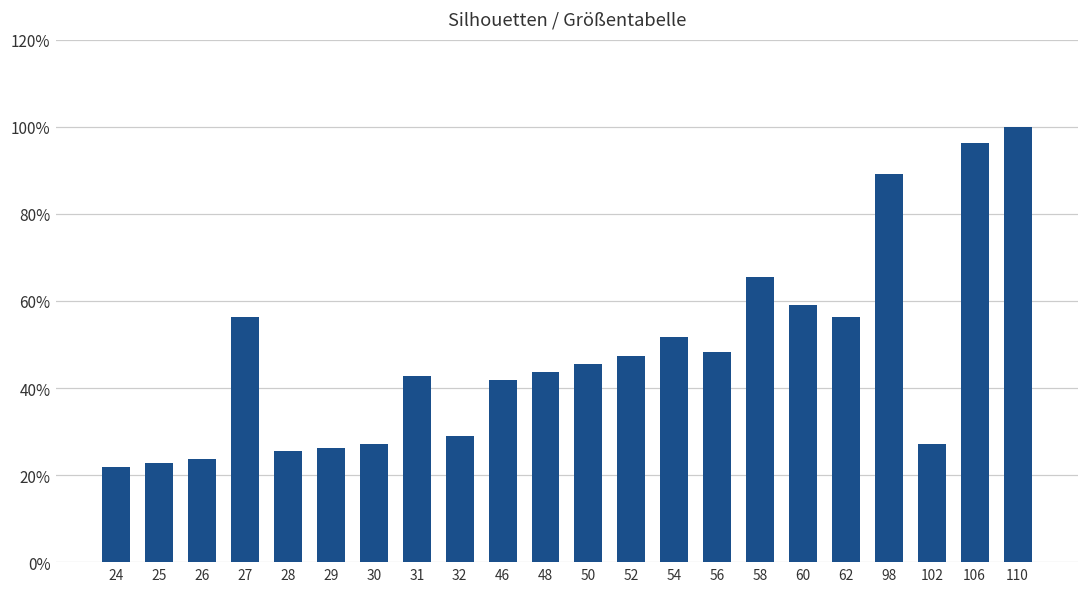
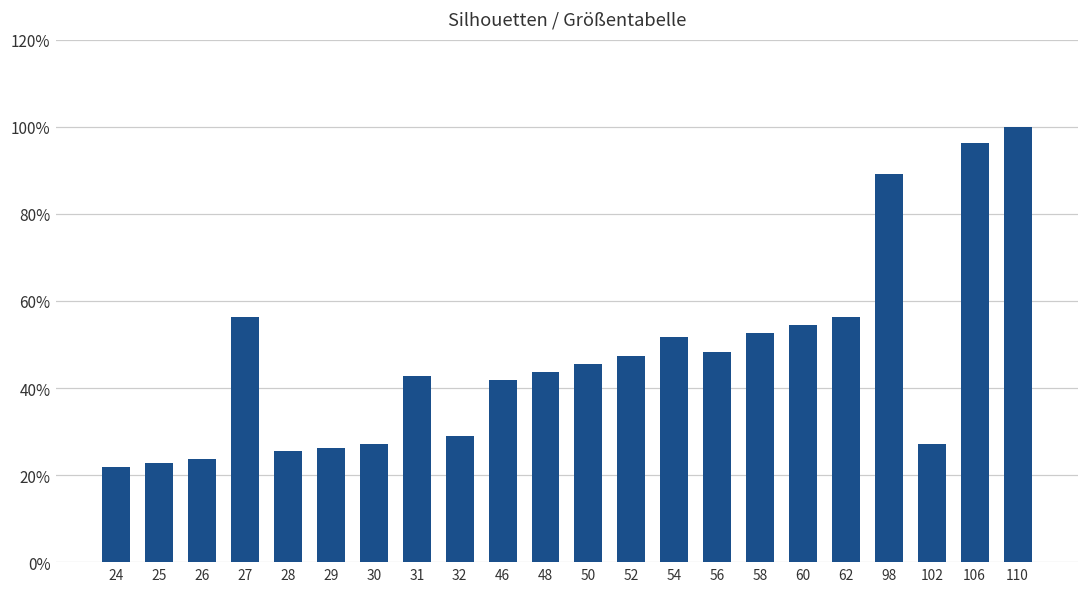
58: 65% -> 53%
60: 59% -> 55%
